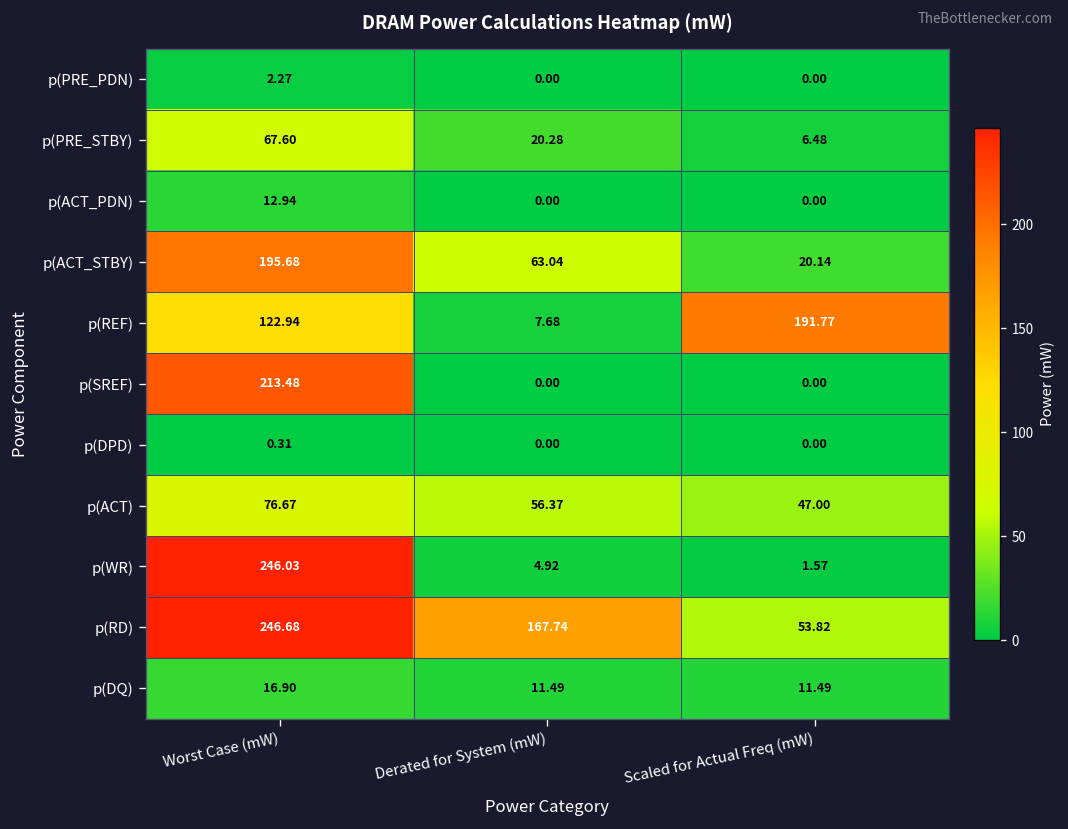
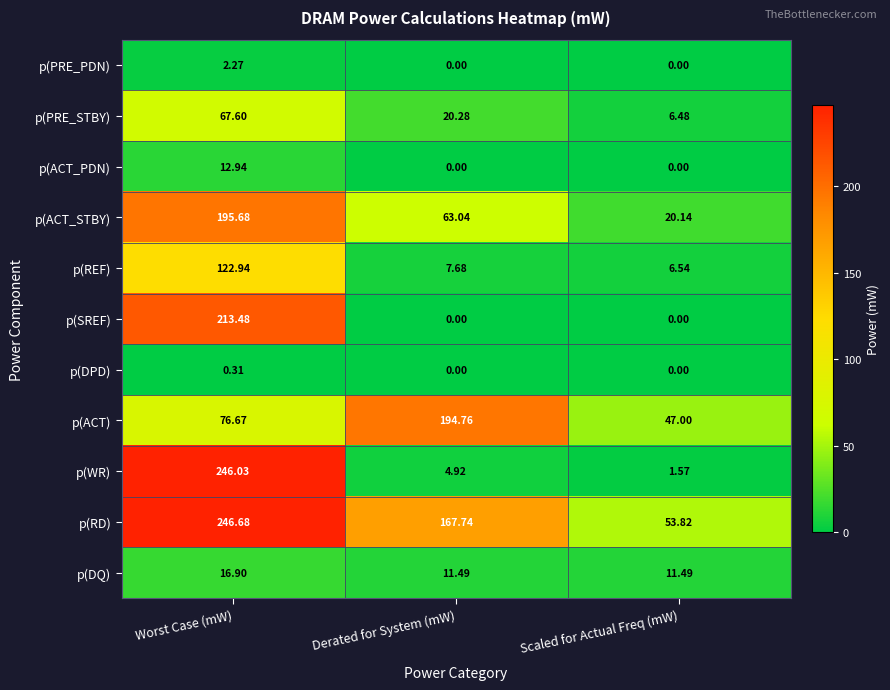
p(REF), Scaled for Actual Freq (mW): 191.77 -> 6.54
p(ACT), Derated for System (mW): 56.37 -> 194.76
